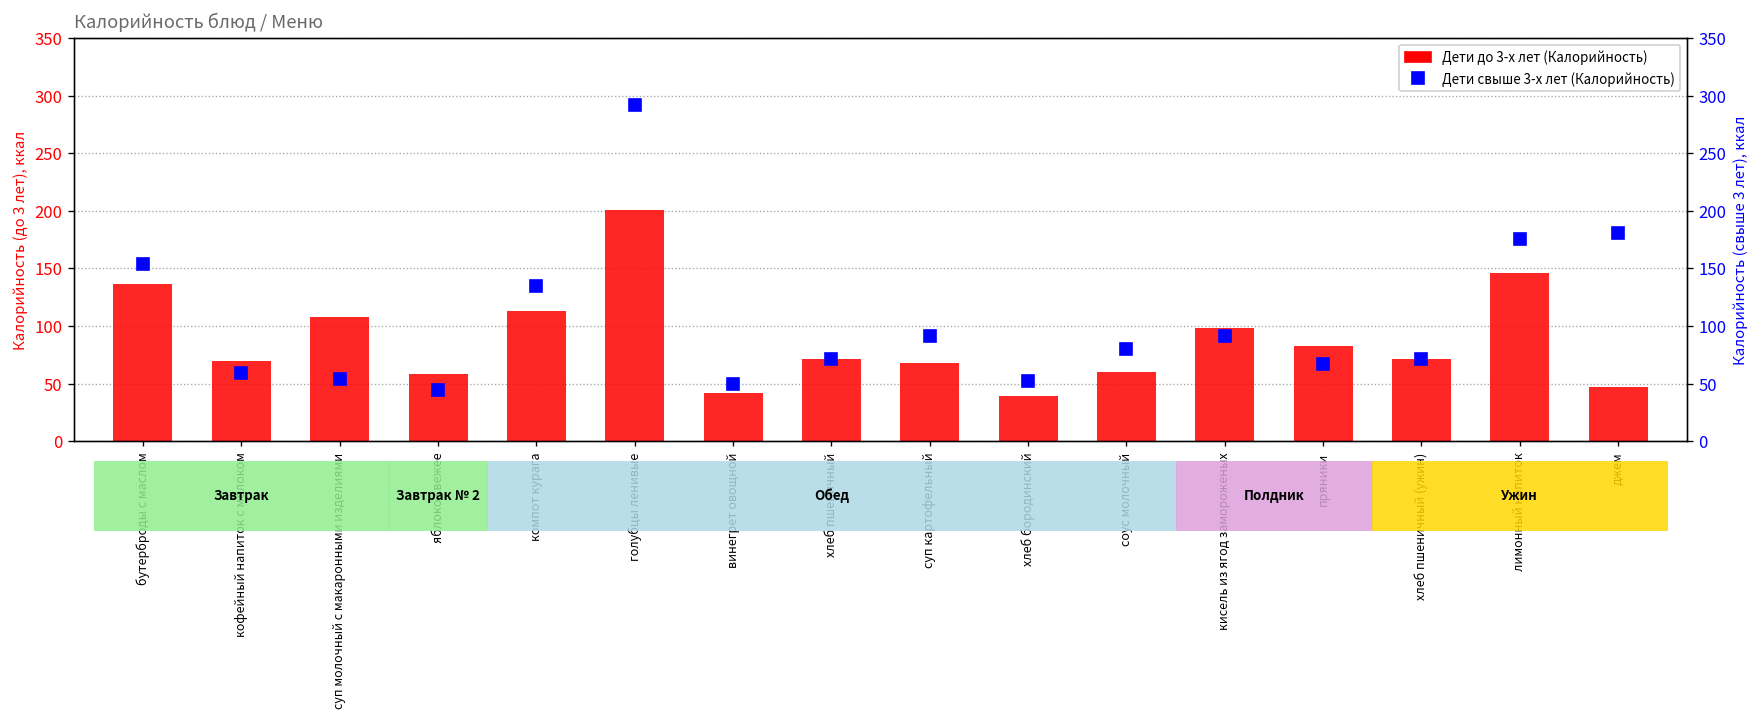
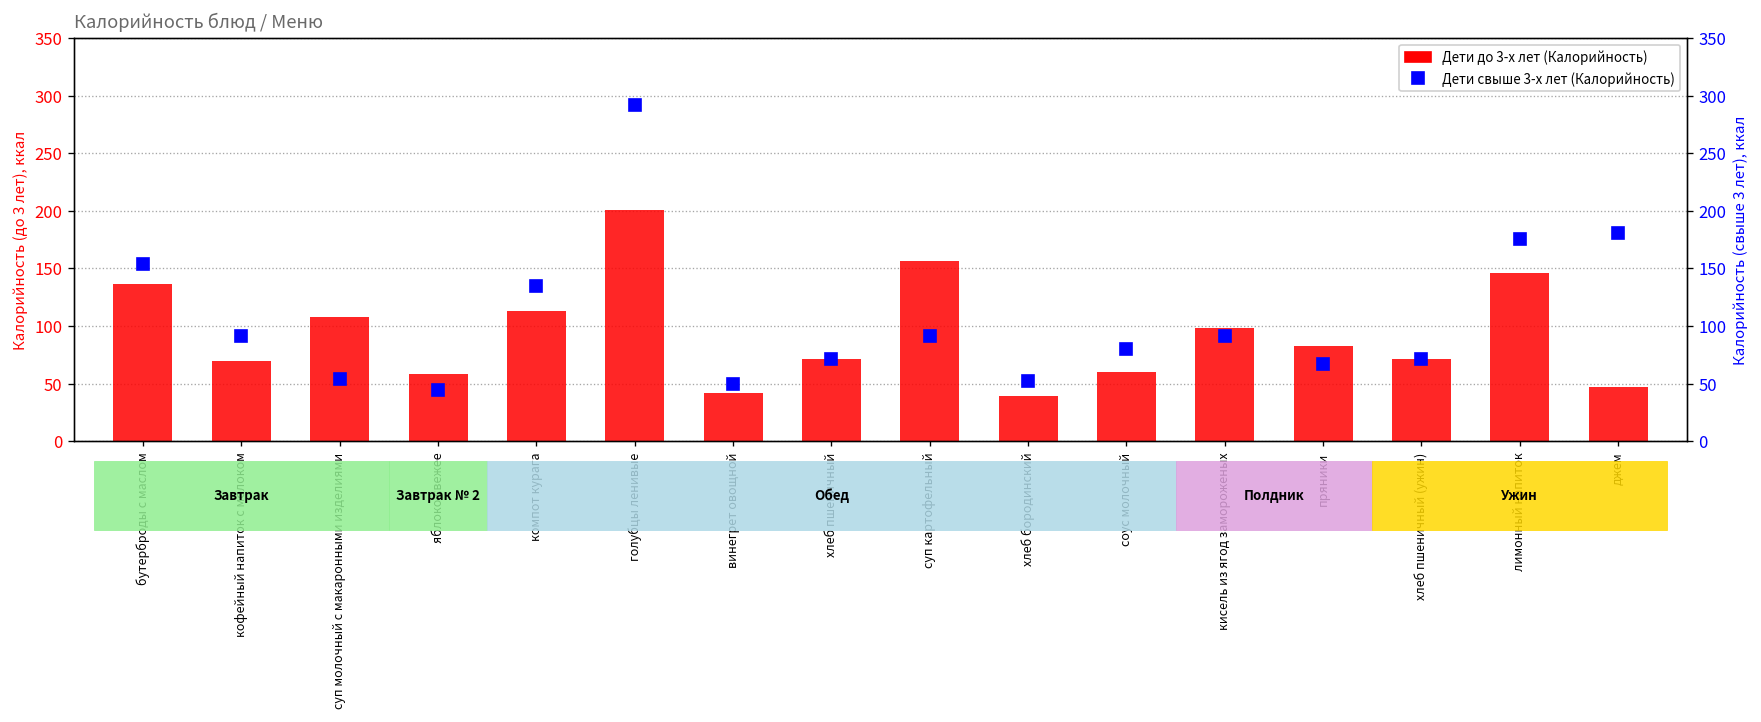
Дети до 3-х лет (Калорийность), суп картофельный: 70 -> 160
Дети свыше 3-х лет (Калорийность), кофейный напиток с молоком: 60 -> 90
